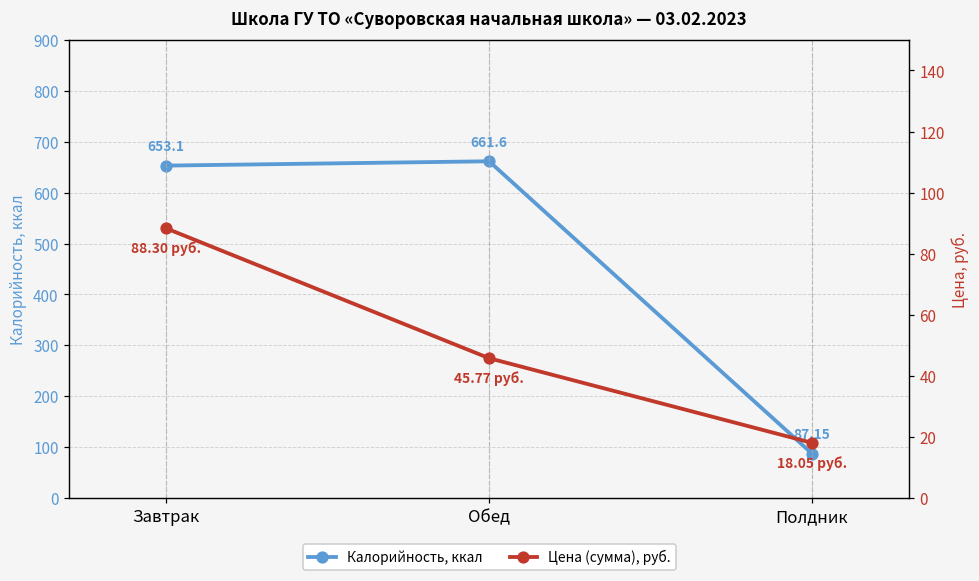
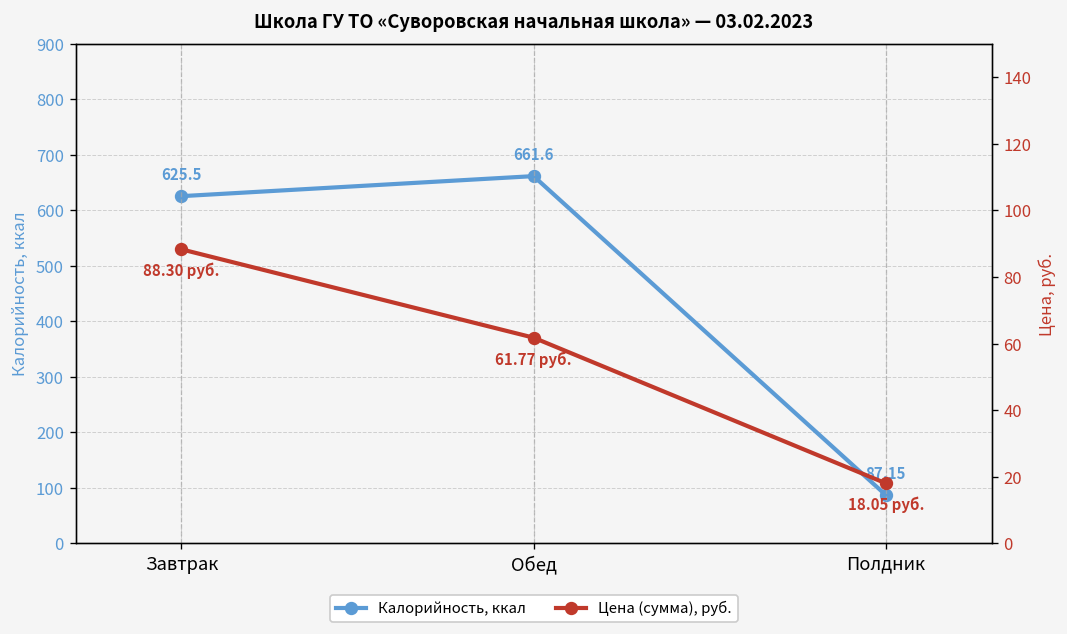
Калорийность, ккал, Завтрак: 653.1 -> 625.5
Цена (сумма), руб., Обед: 45.77 -> 61.77
